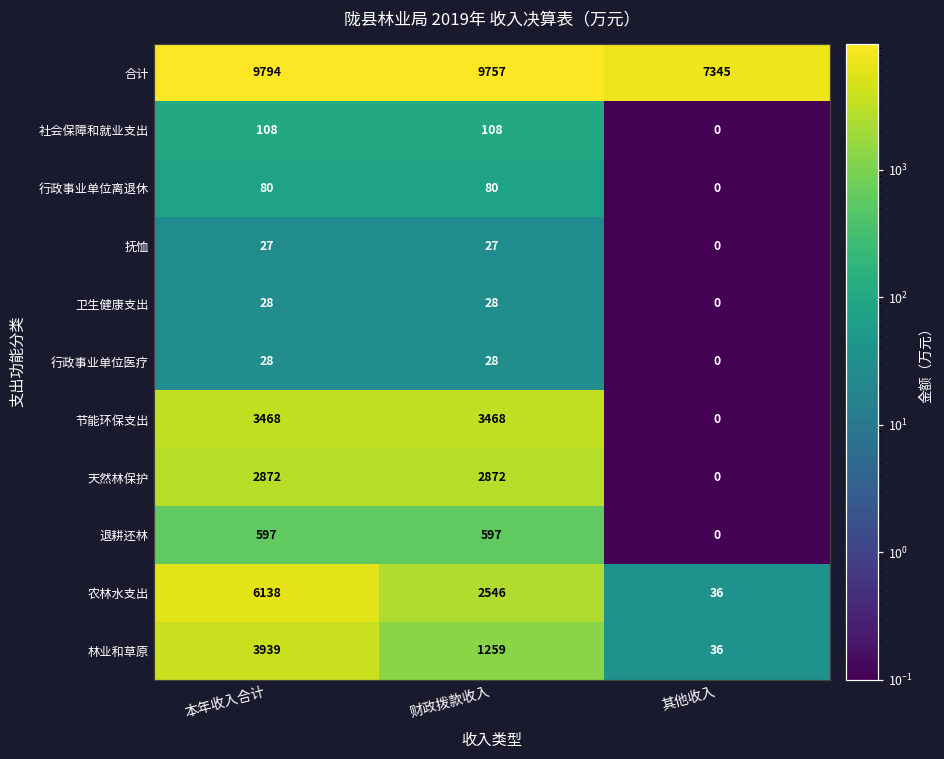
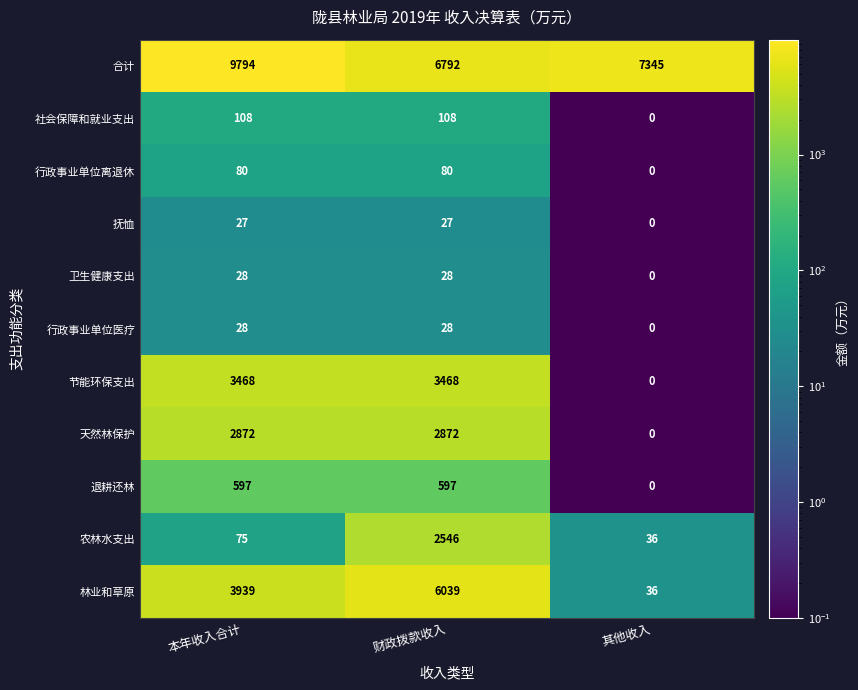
合计, 财政拨款收入: 9757 -> 6792
农林水支出, 本年收入合计: 6138 -> 75
林业和草原, 财政拨款收入: 1259 -> 6039
